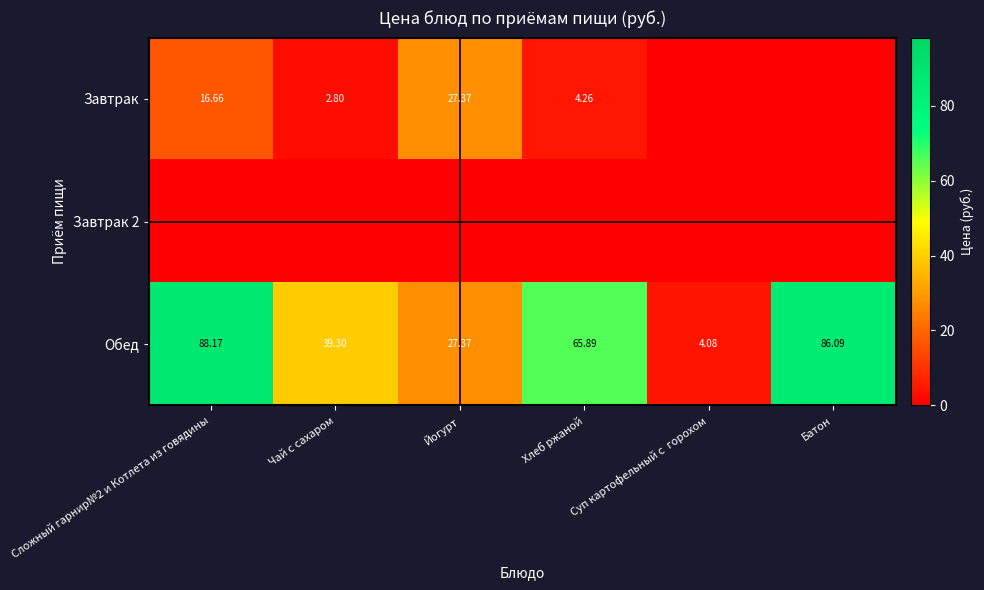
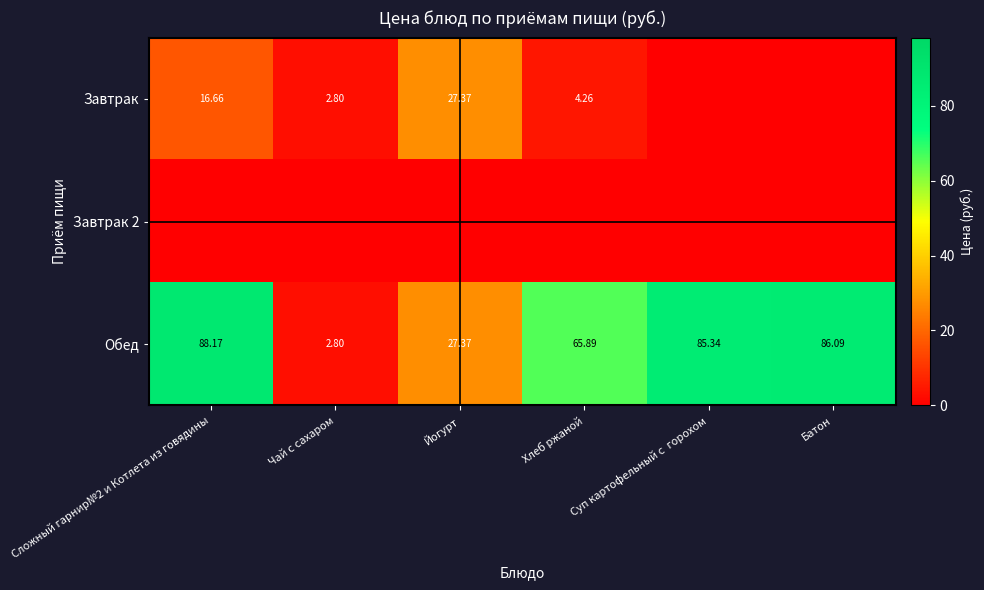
Обед, Чай с сахаром: 39.30 -> 2.80
Обед, Суп картофельный с горохом: 4.08 -> 85.34
